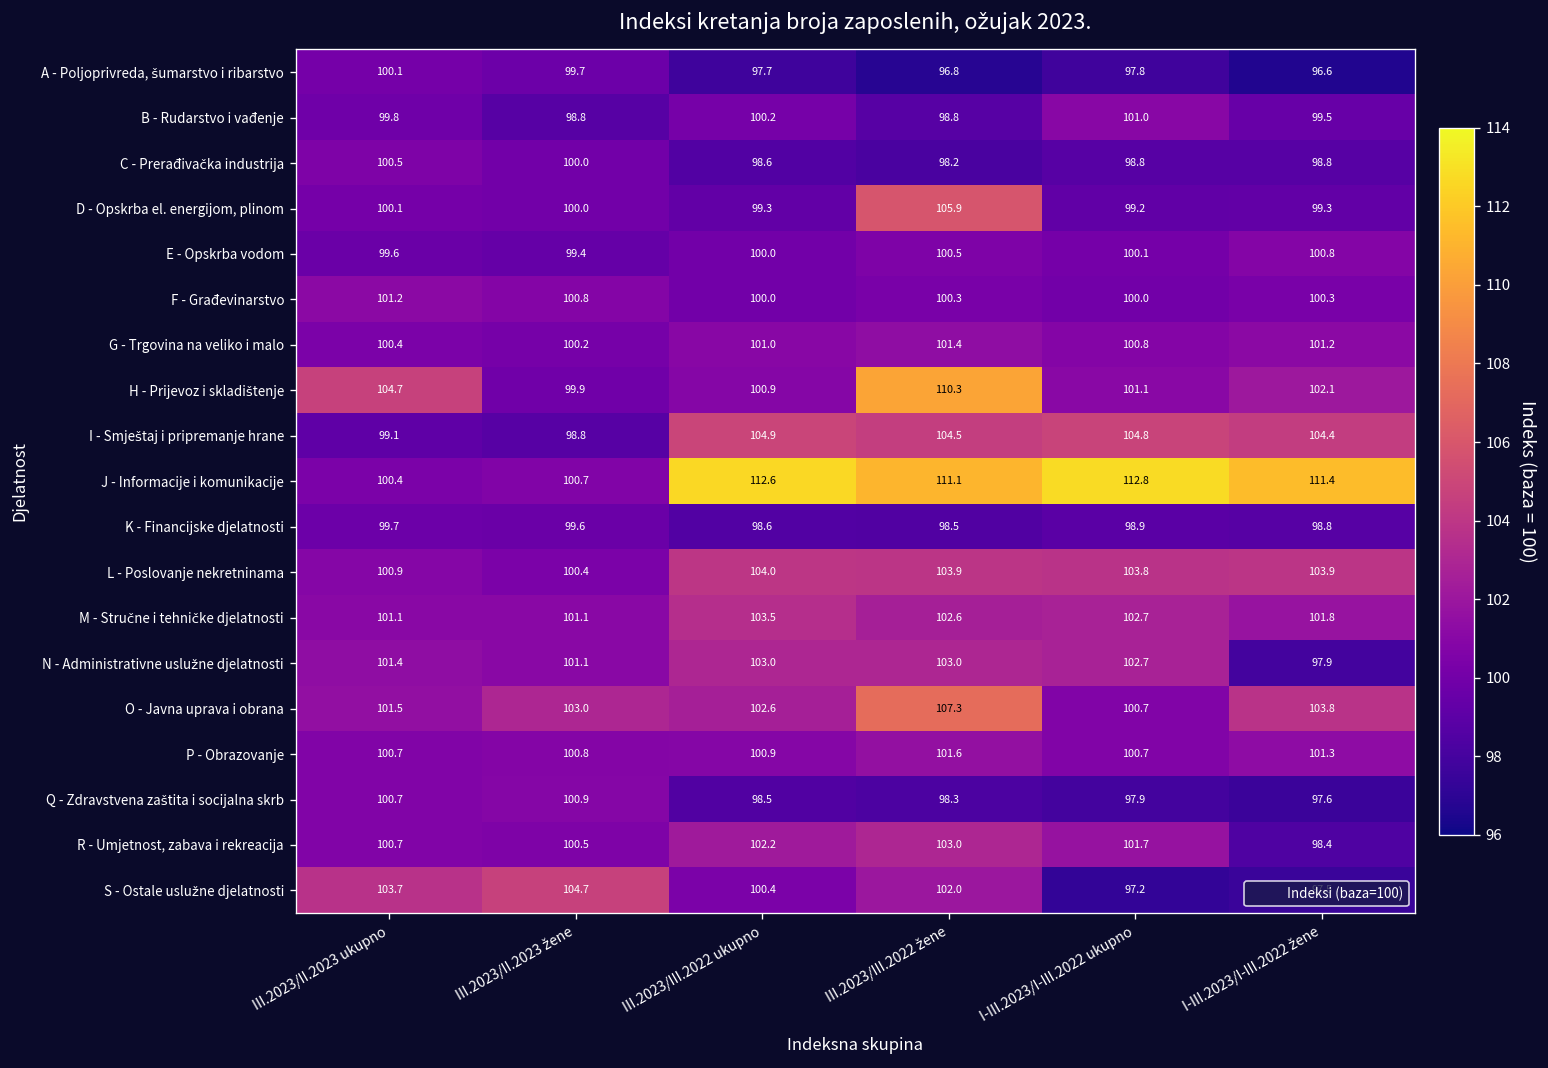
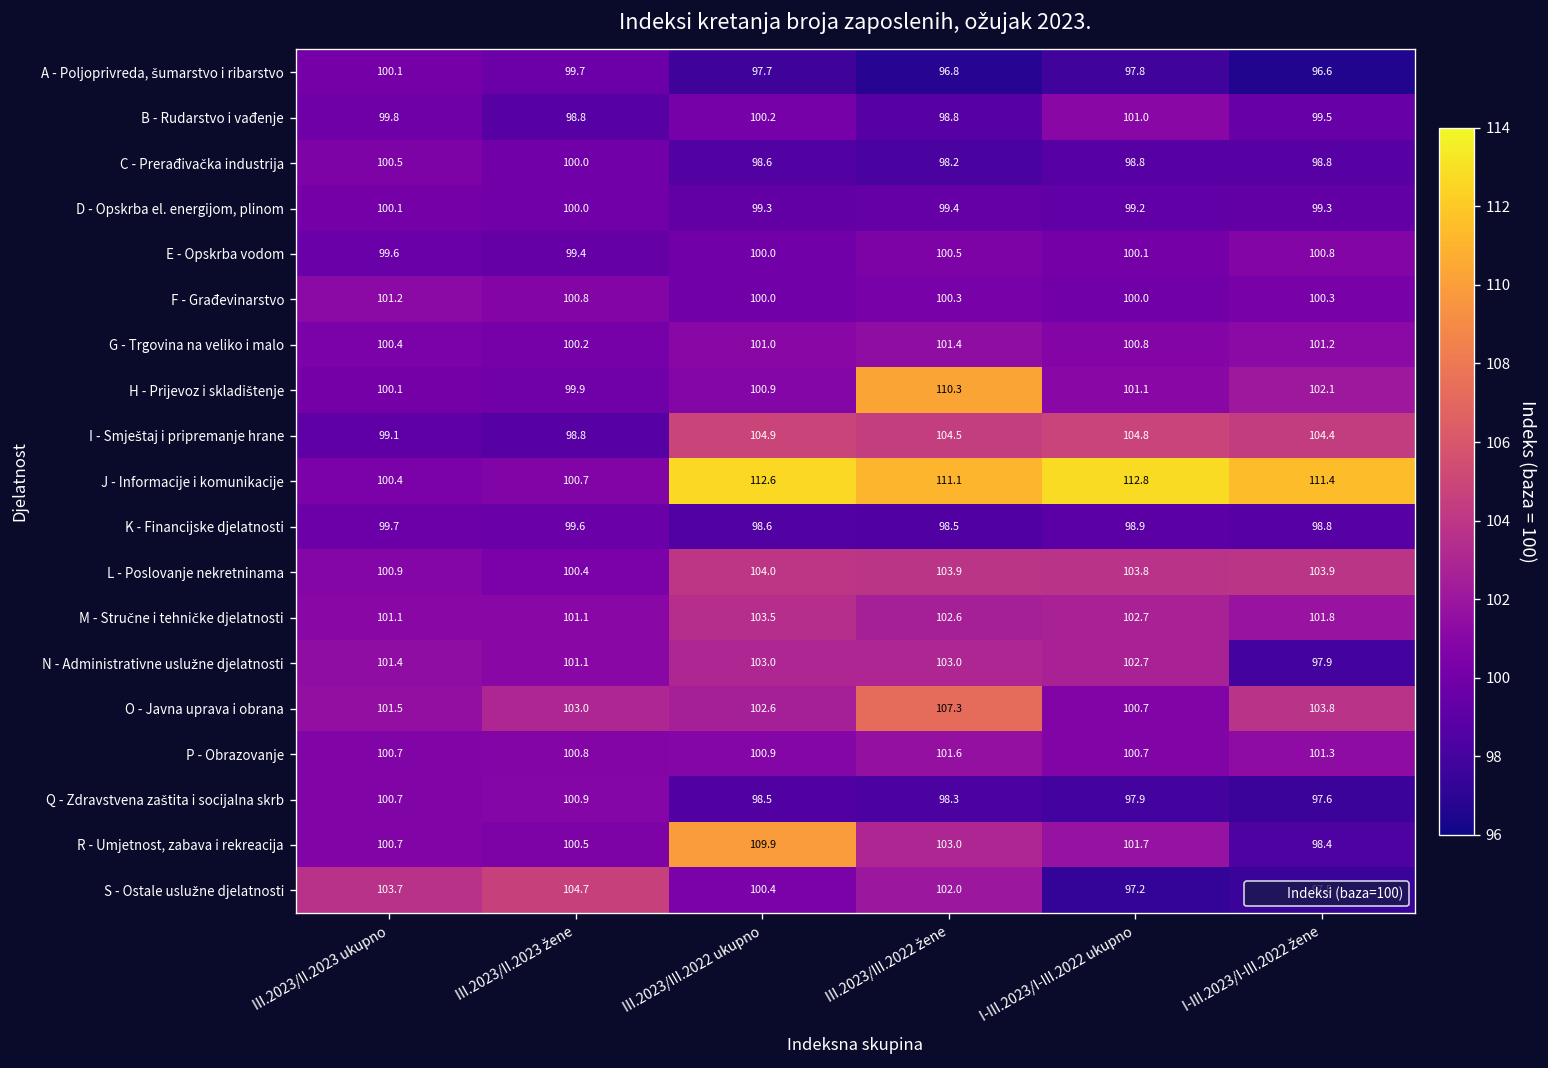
D - Opskrba el. energijom, plinom, III.2023/III.2022 žene: 105.9 -> 99.4
H - Prijevoz i skladištenje, III.2023/II.2023 ukupno: 104.7 -> 100.1
R - Umjetnost, zabava i rekreacija, III.2023/III.2022 ukupno: 102.2 -> 109.9
